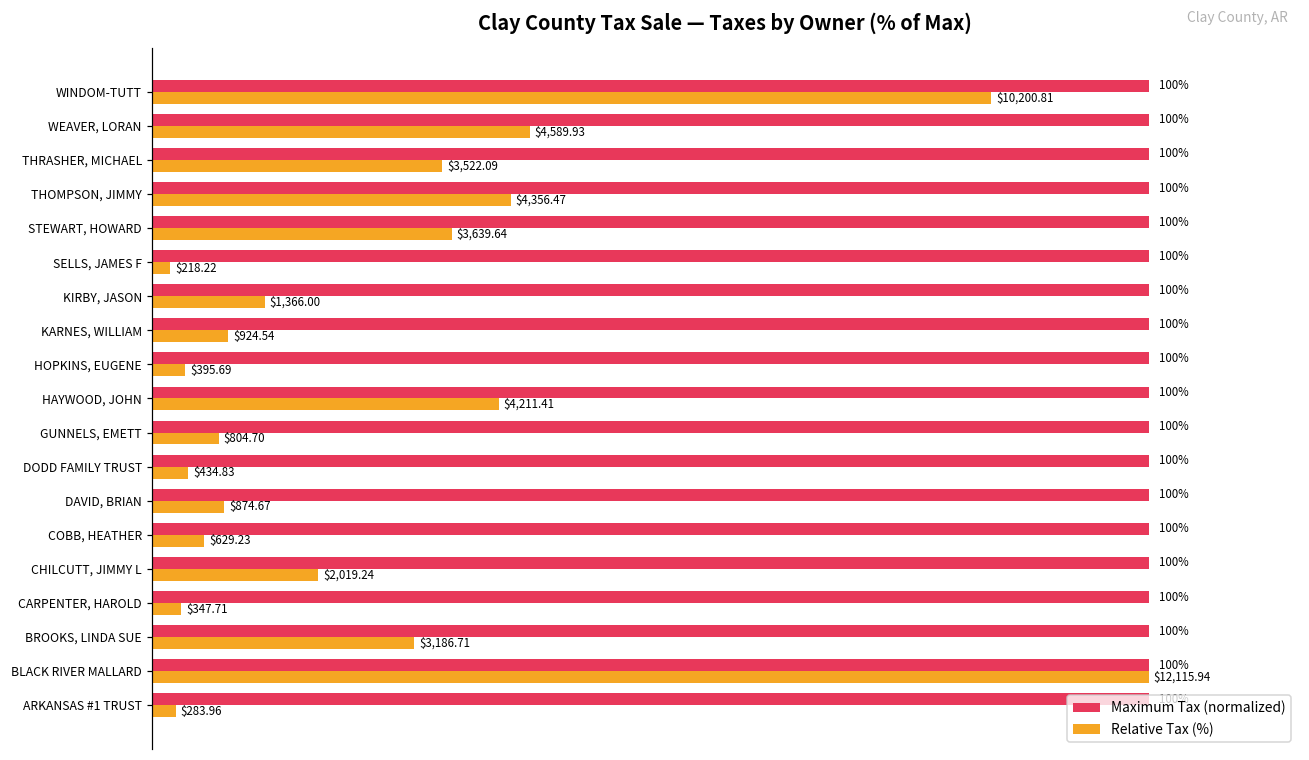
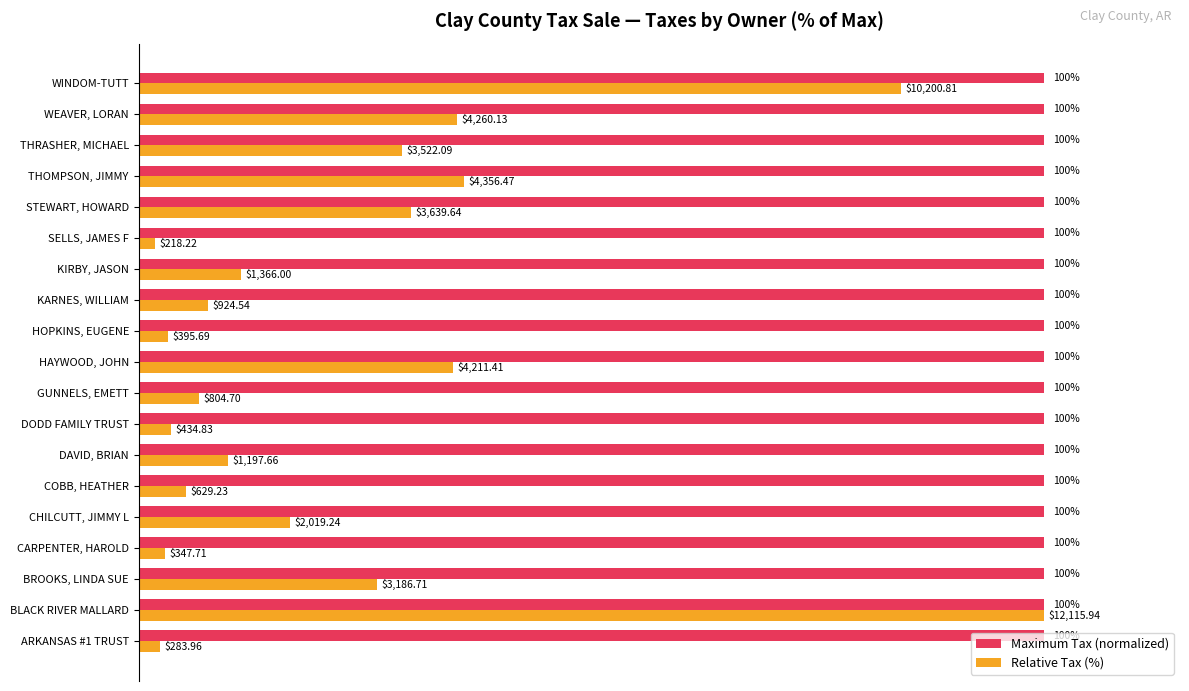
Relative Tax (%), WEAVER, LORAN: $4,589.93 -> $4,260.13
Relative Tax (%), DAVID, BRIAN: $874.67 -> $1,197.66
